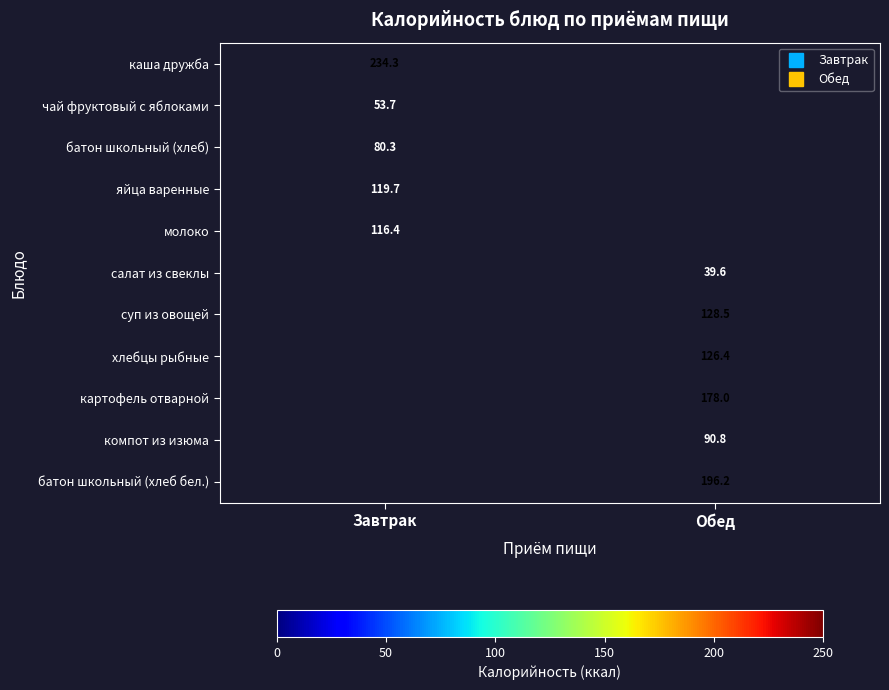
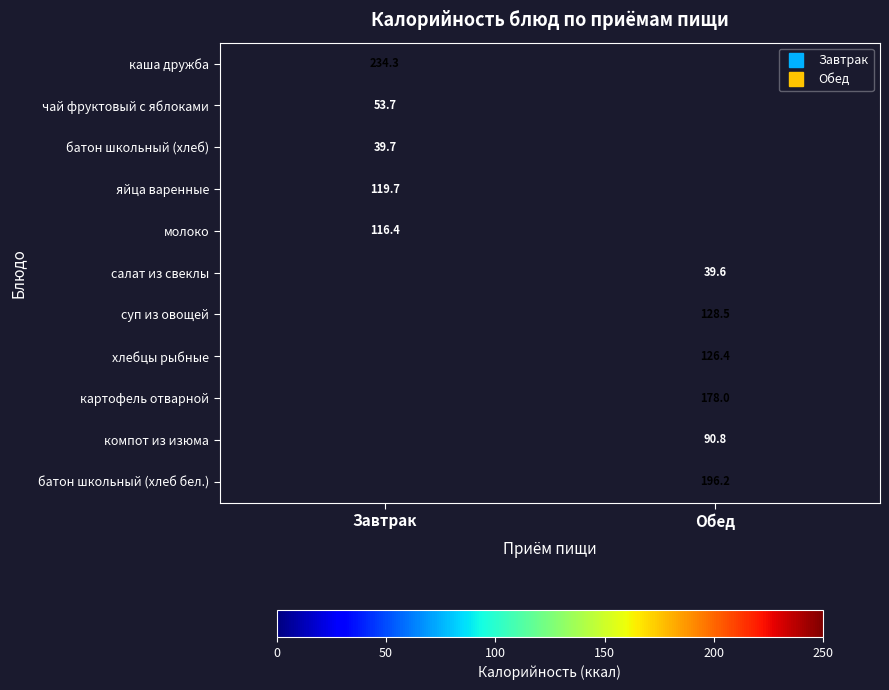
батон школьный (хлеб), Завтрак: 80.3 -> 39.7
